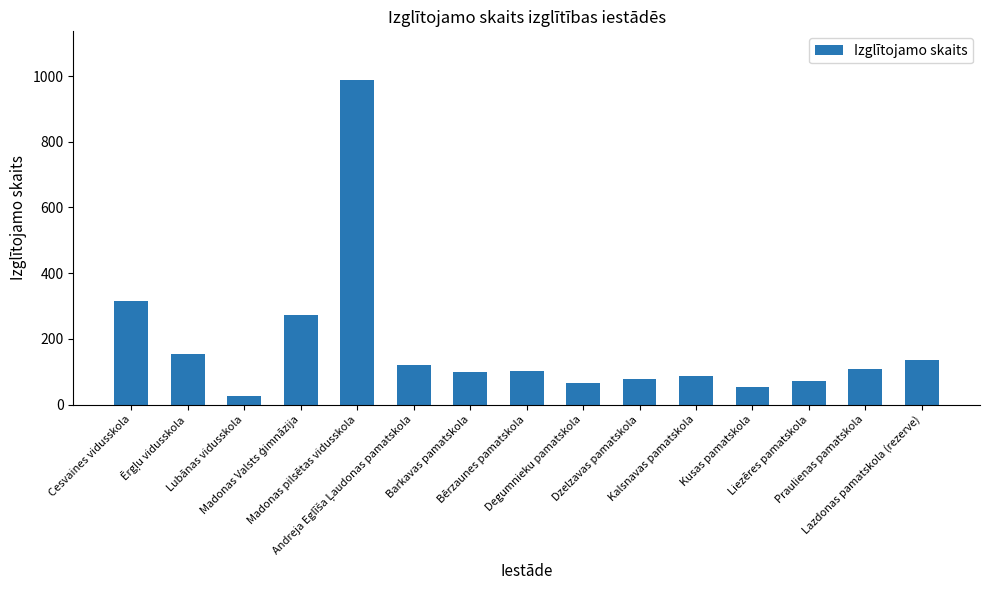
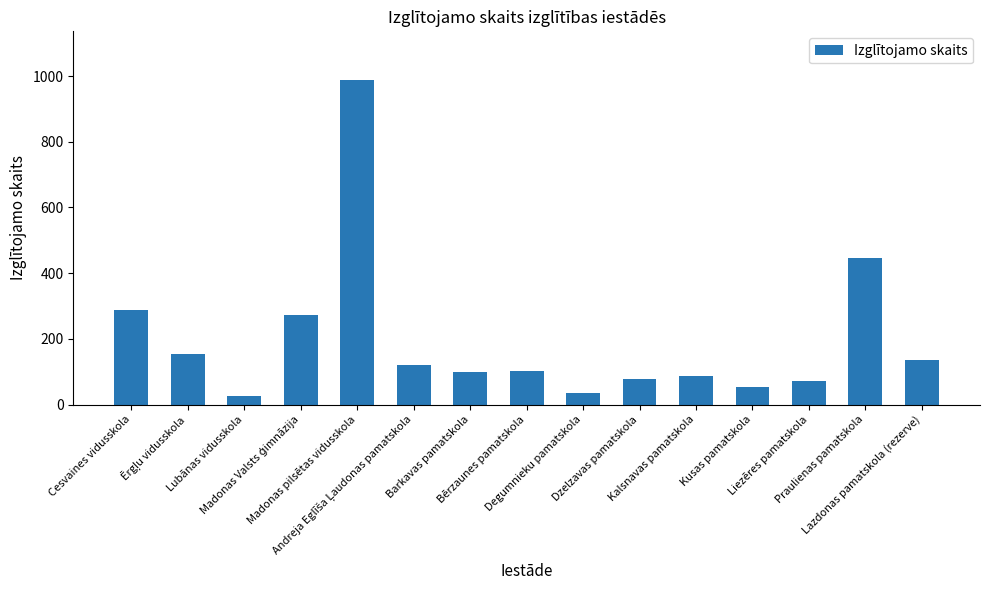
Cesvaines vidusskola: 310 -> 290
Degumnieku pamatskola: 70 -> 30
Praulienas pamatskola: 110 -> 450
